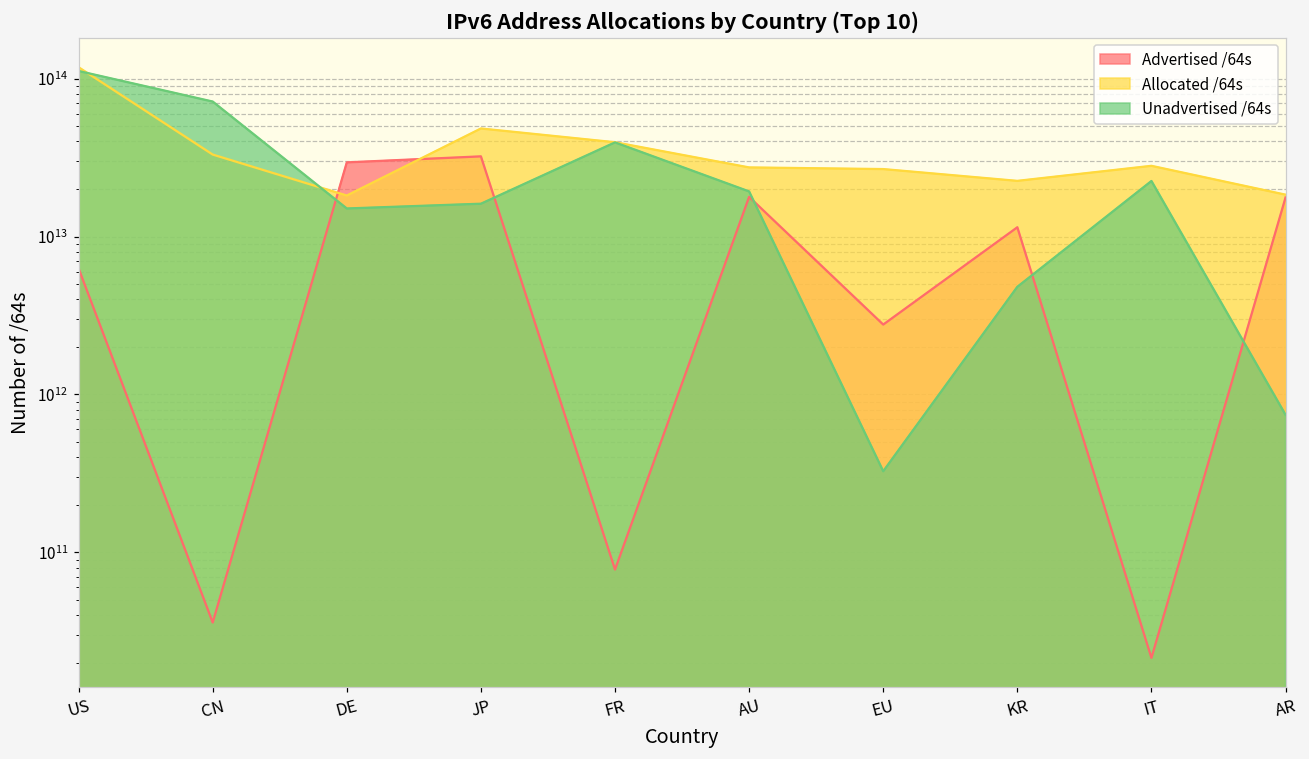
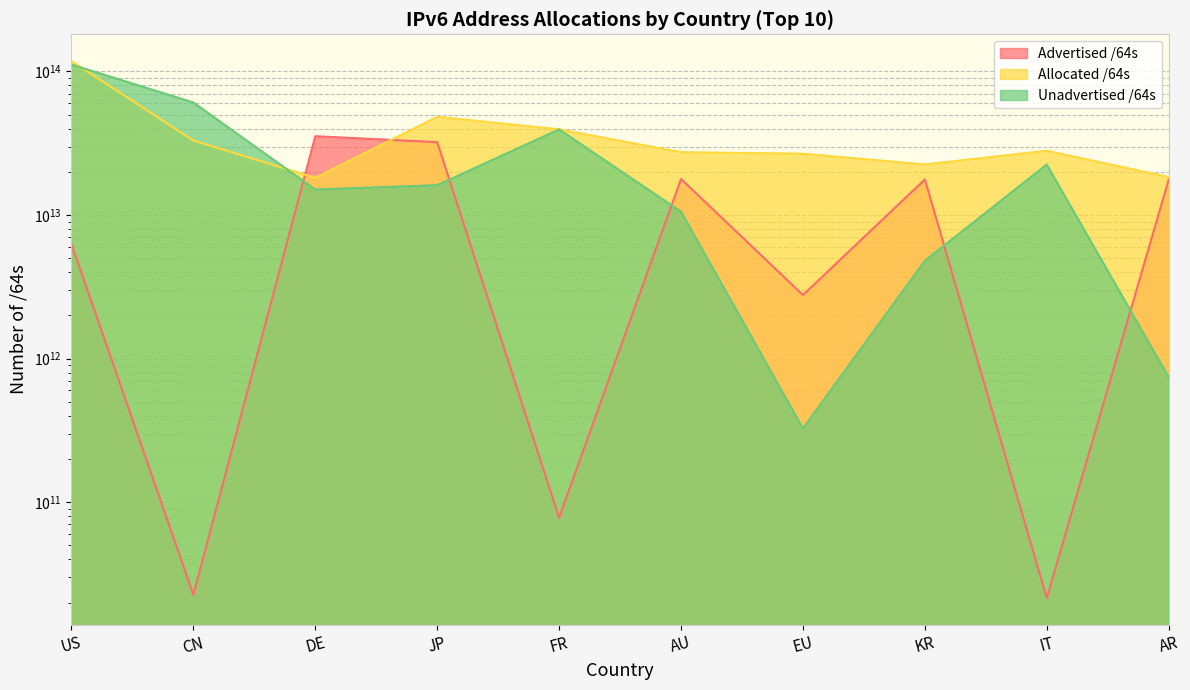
Advertised /64s, CN: 36000000000 -> 23000000000
Unadvertised /64s, CN: 70000000000000 -> 61000000000000
Advertised /64s, DE: 29000000000000 -> 35000000000000
Unadvertised /64s, AU: 19000000000000 -> 11000000000000
Advertised /64s, KR: 11000000000000 -> 18000000000000
